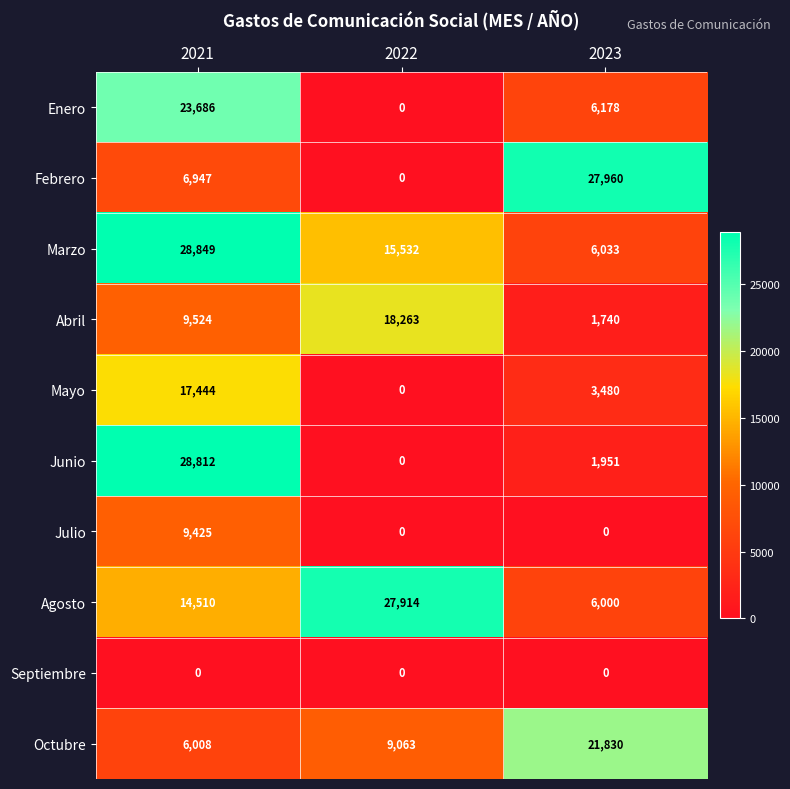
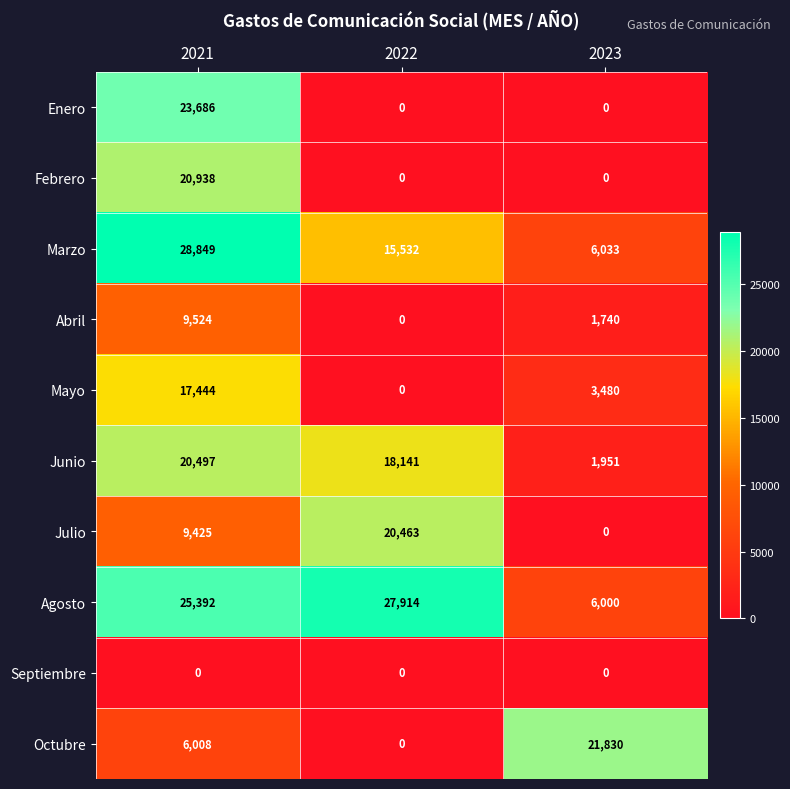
Enero, 2023: 6,178 -> 0
Febrero, 2021: 6,947 -> 20,938
Febrero, 2023: 27,960 -> 0
Abril, 2022: 18,263 -> 0
Junio, 2021: 28,812 -> 20,497
Junio, 2022: 0 -> 18,141
Julio, 2022: 0 -> 20,463
Agosto, 2021: 14,510 -> 25,392
Octubre, 2022: 9,063 -> 0
